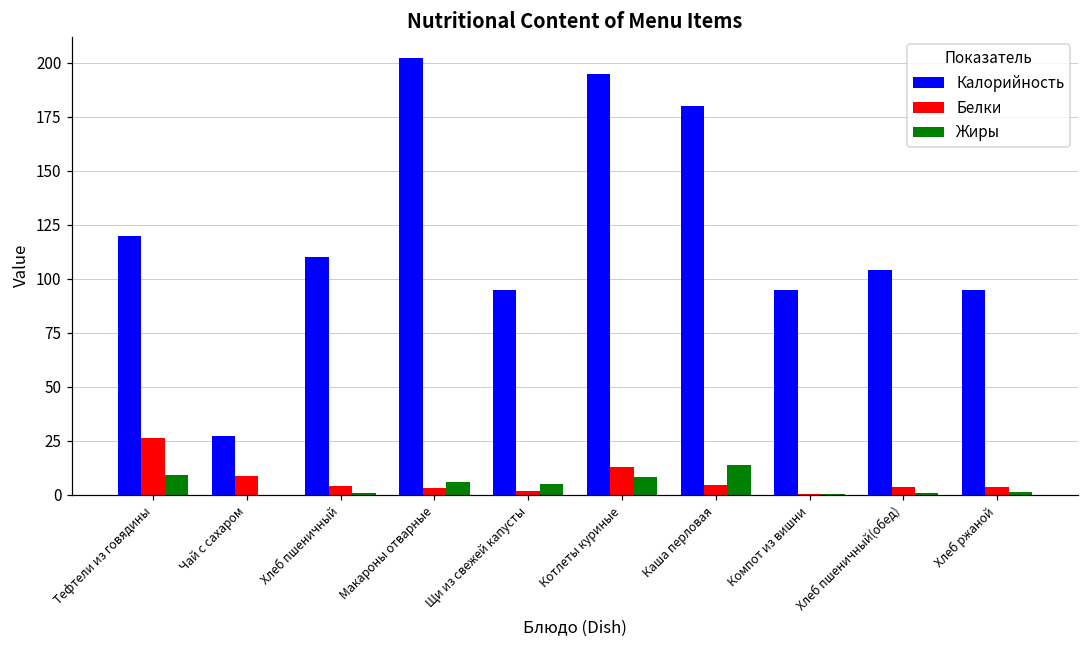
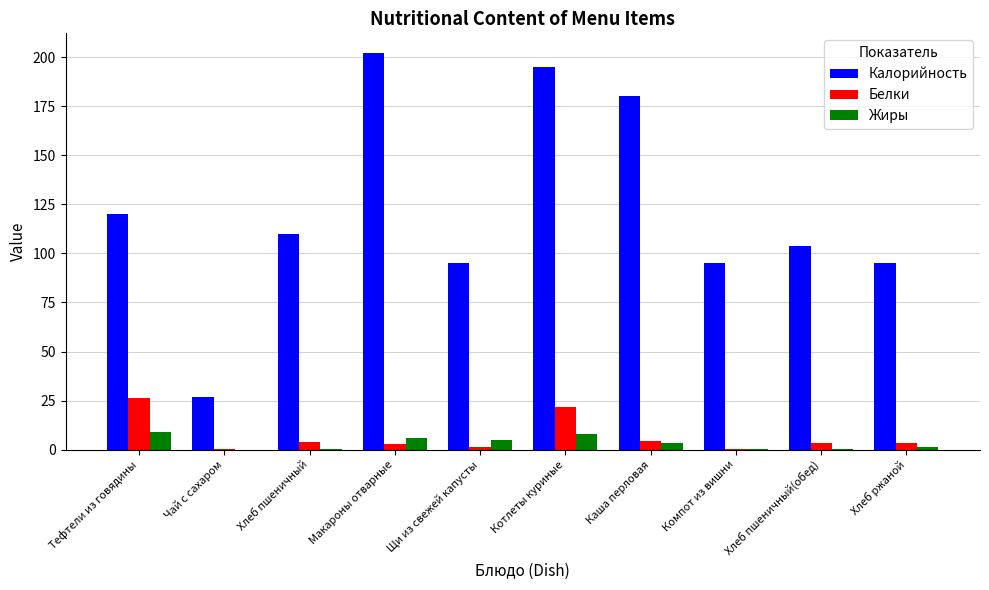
Белки, Чай с сахаром: 9 -> 0
Белки, Котлеты куриные: 13 -> 22
Жиры, Каша перловая: 14 -> 4
